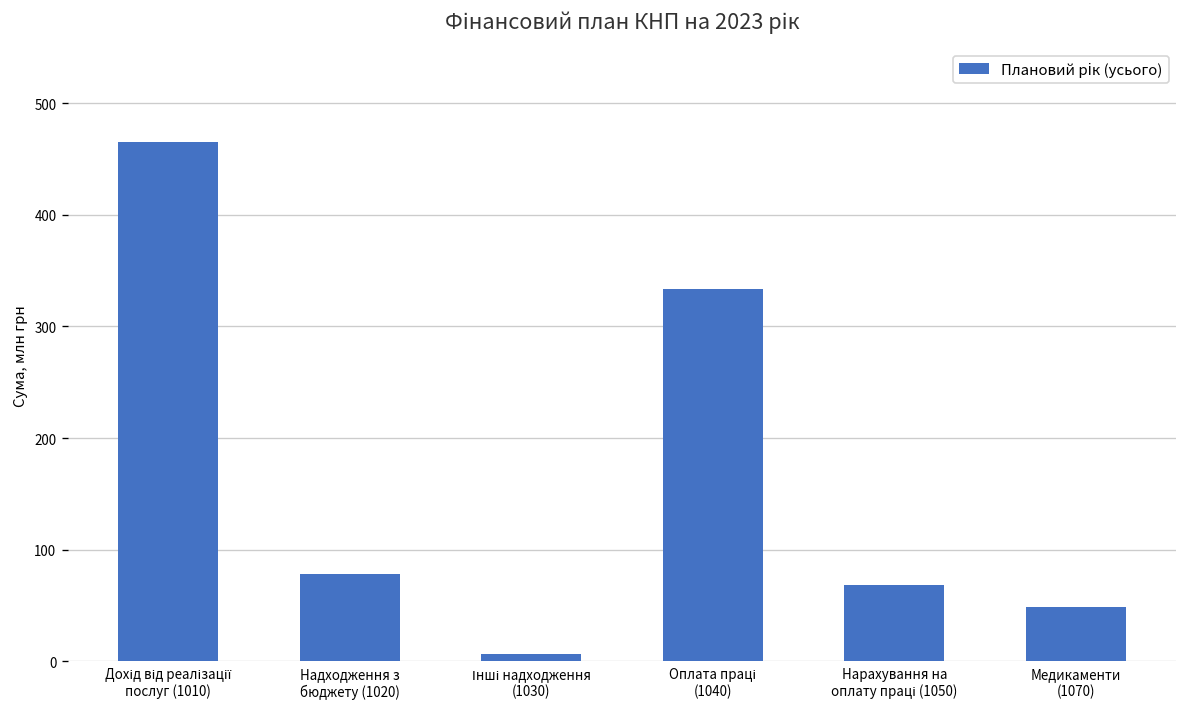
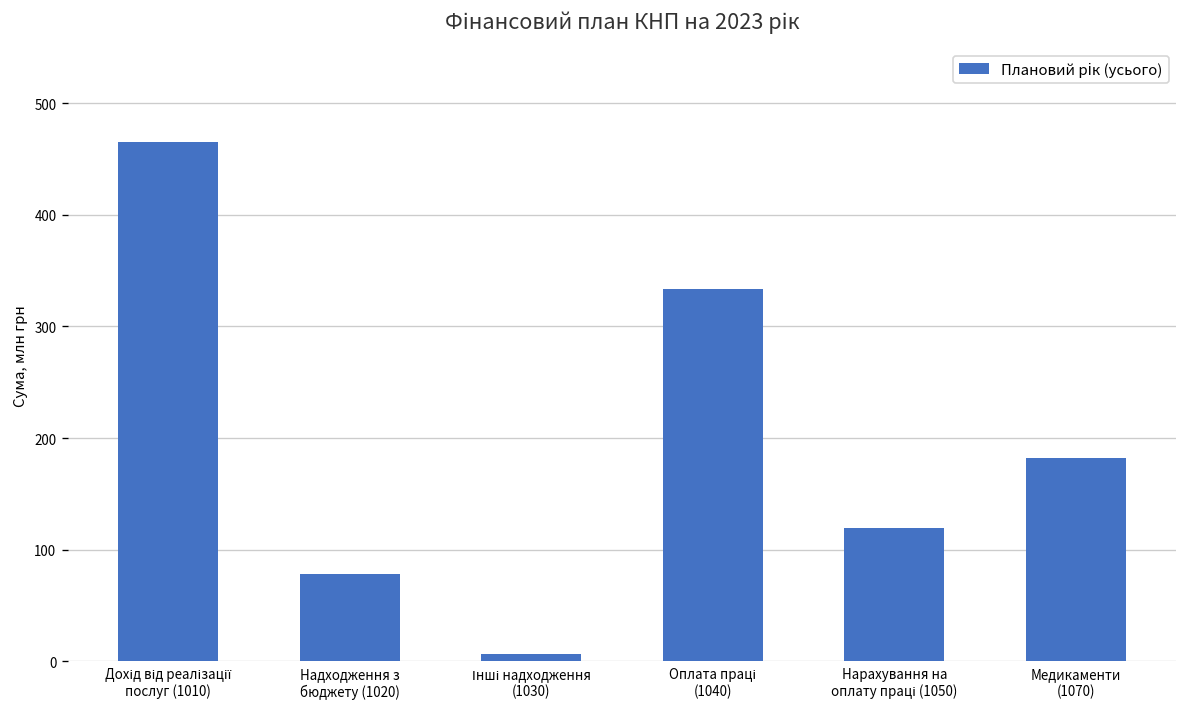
Нарахування на оплату праці (1050): 70 -> 120
Медикаменти (1070): 50 -> 180
